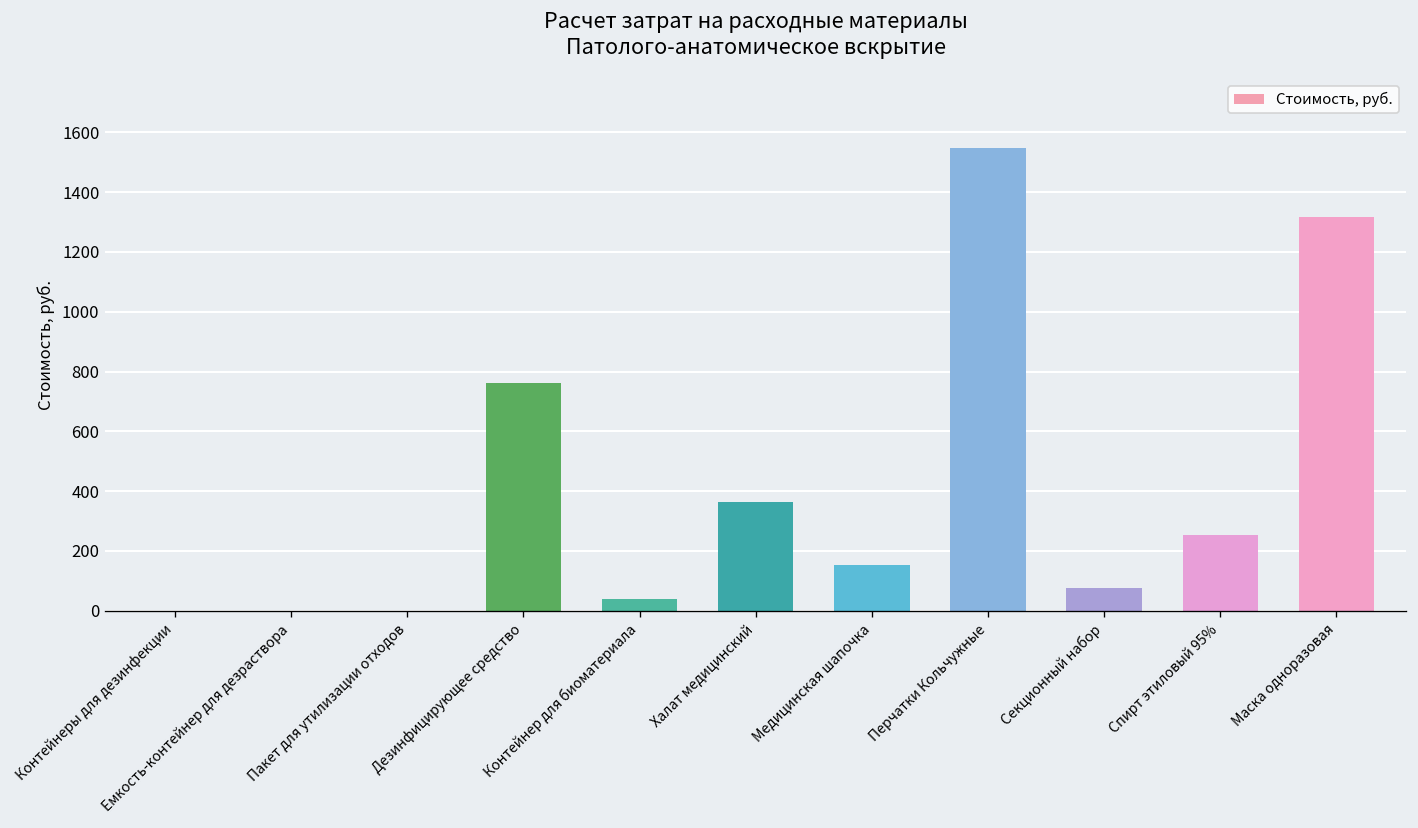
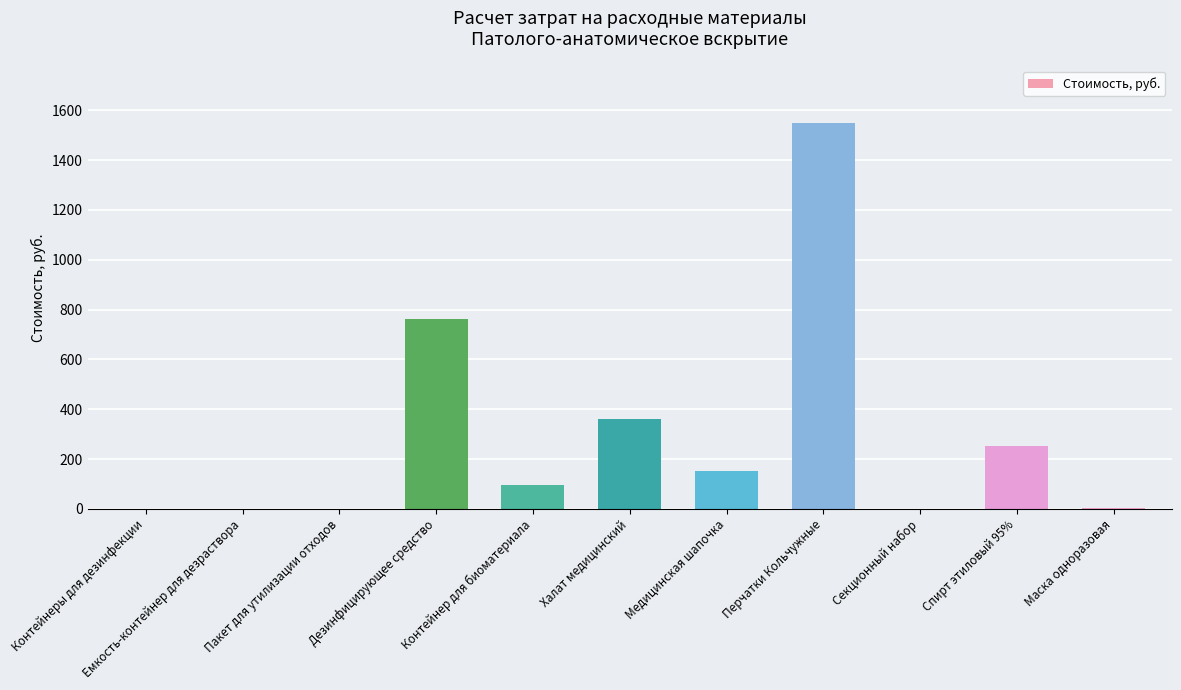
Контейнер для биоматериала: 40 -> 100
Секционный набор: 80 -> 0
Маска одноразовая: 1320 -> 0
